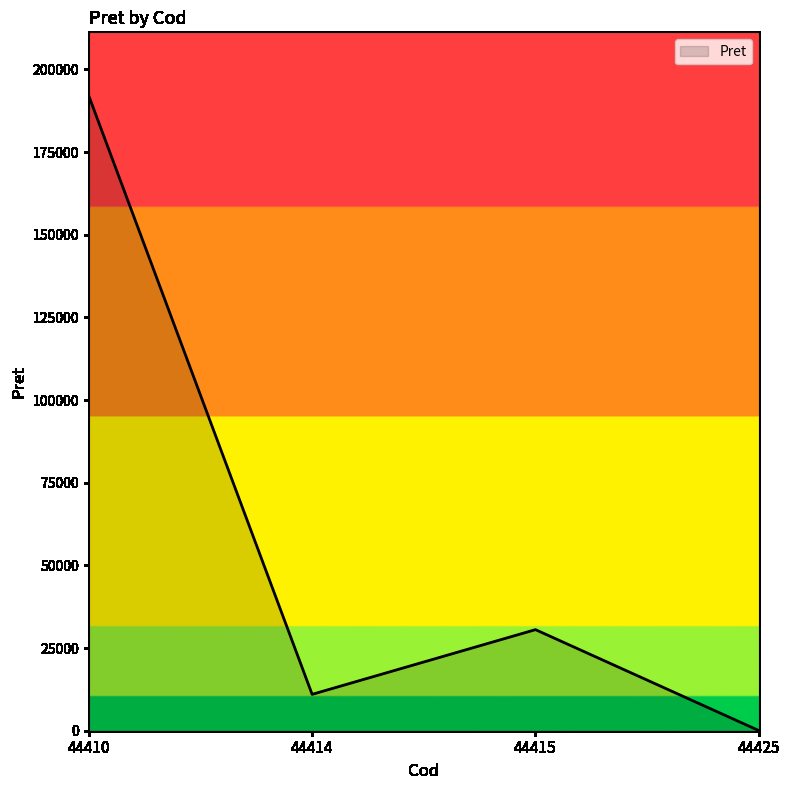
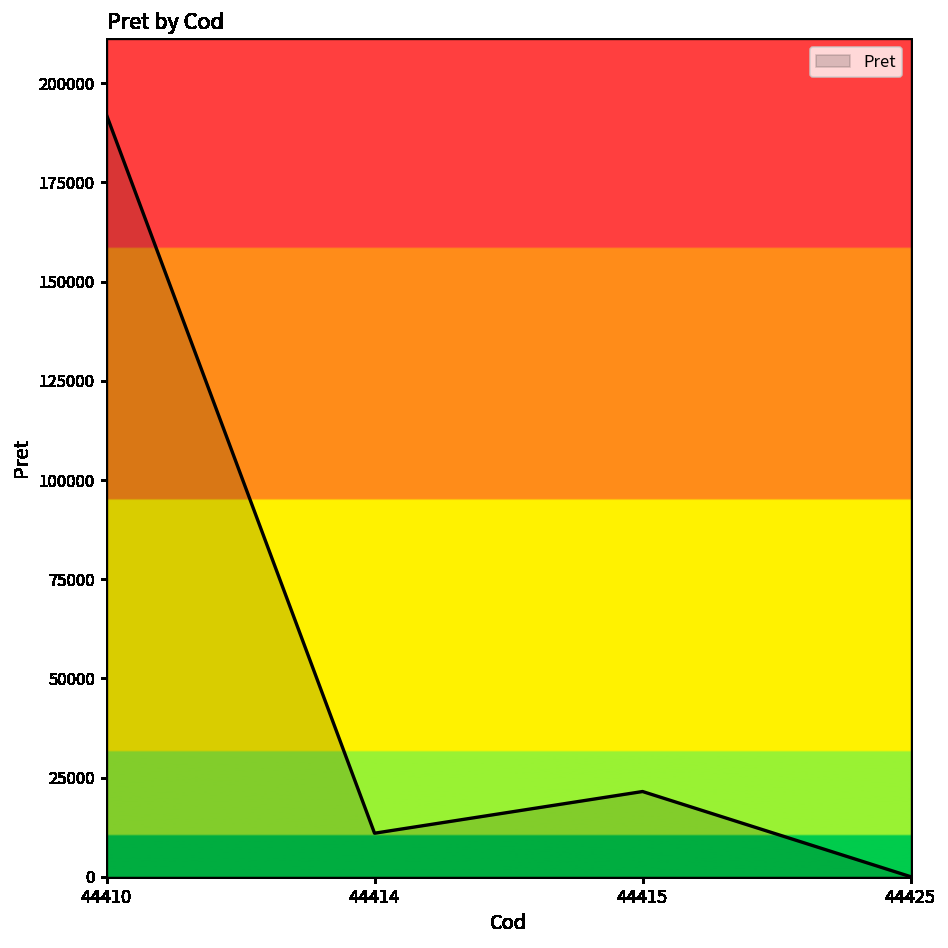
44415: 31000 -> 22000
